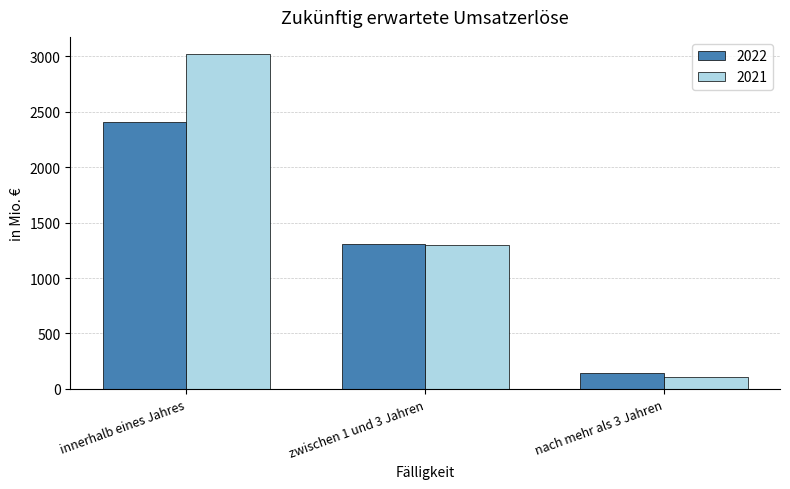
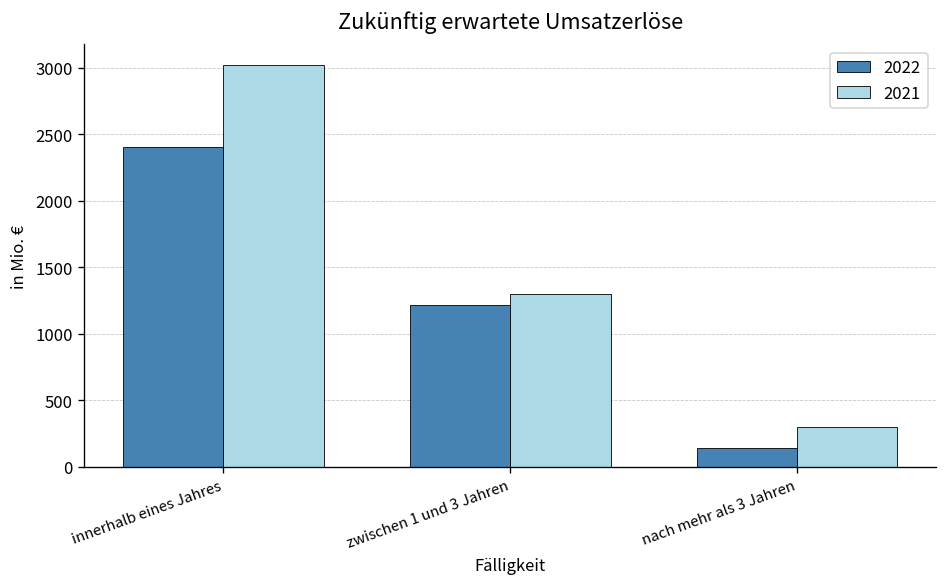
2022, zwischen 1 und 3 Jahren: 1310 -> 1220
2021, nach mehr als 3 Jahren: 110 -> 300
